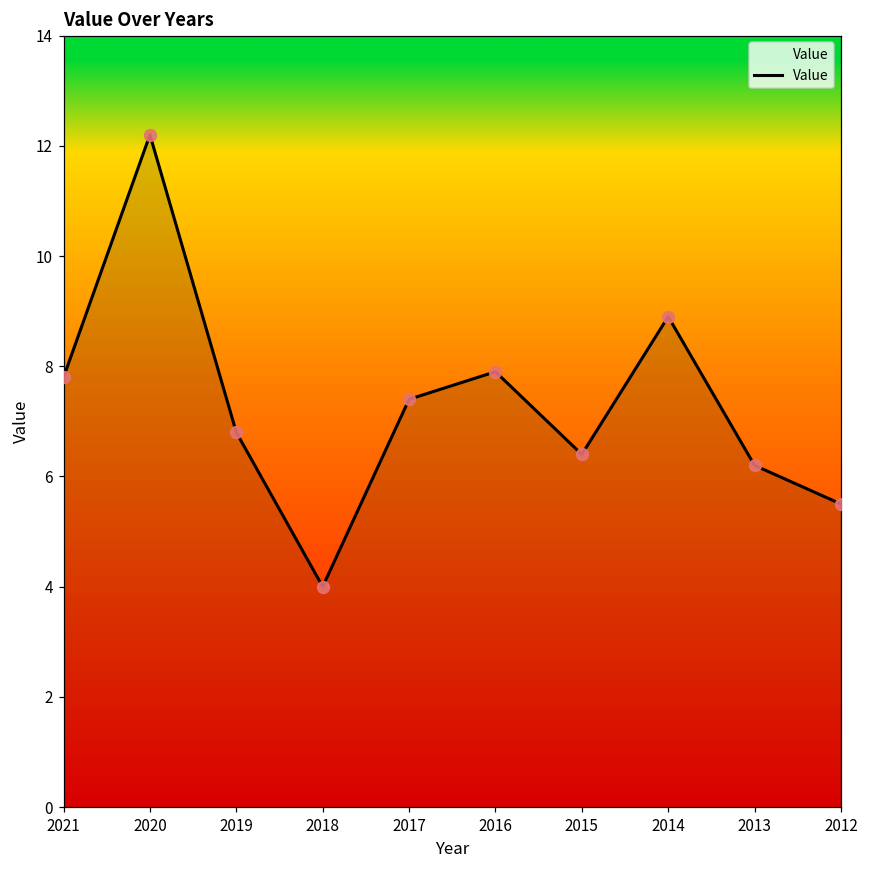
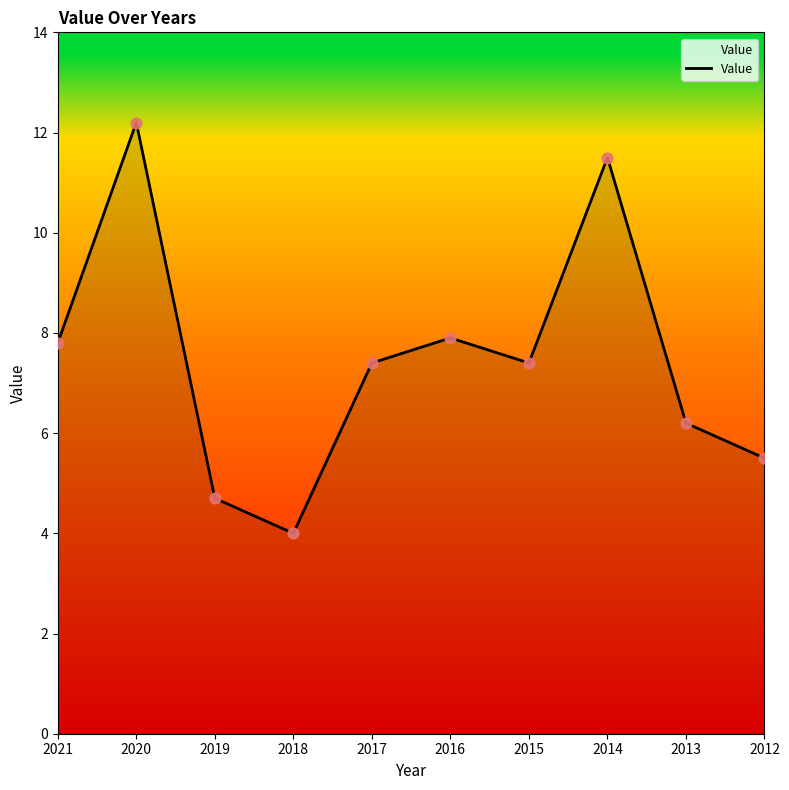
2019: 6.8 -> 4.7
2015: 6.4 -> 7.4
2014: 8.9 -> 11.5
